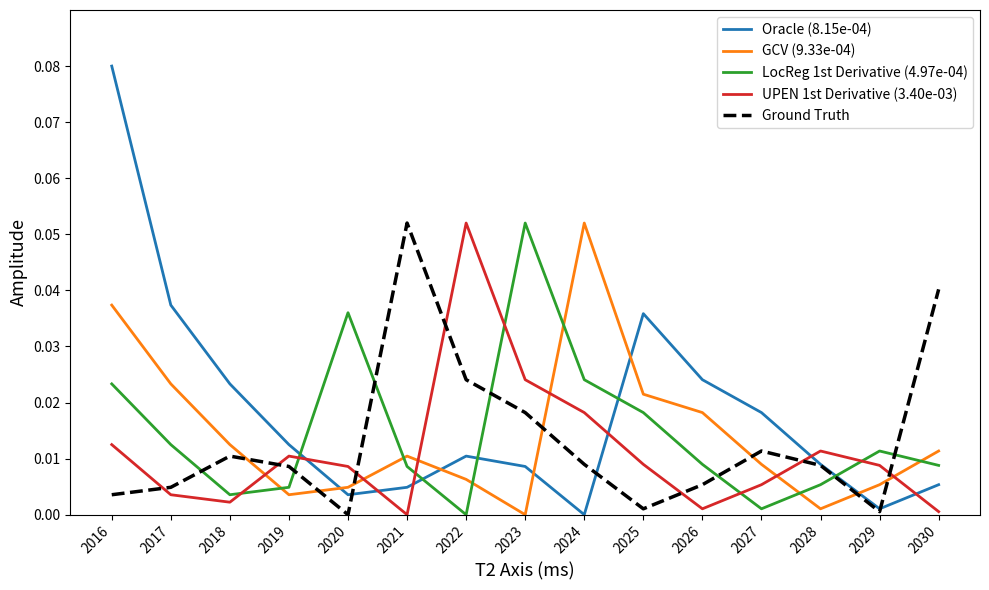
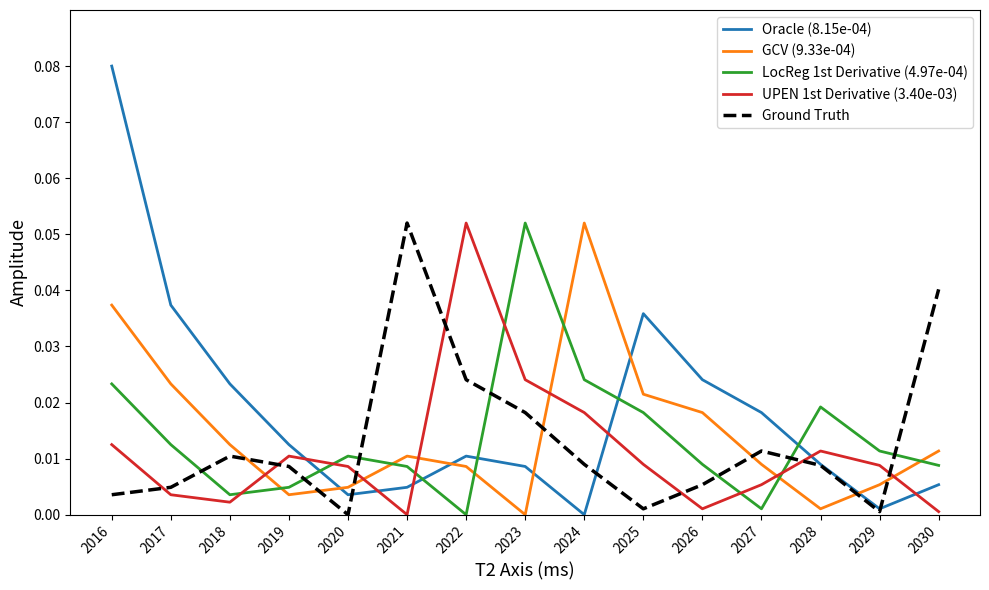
LocReg 1st Derivative (4.97e-04), 2020: 0.036 -> 0.010
GCV (9.33e-04), 2022: 0.006 -> 0.009
LocReg 1st Derivative (4.97e-04), 2028: 0.005 -> 0.019
